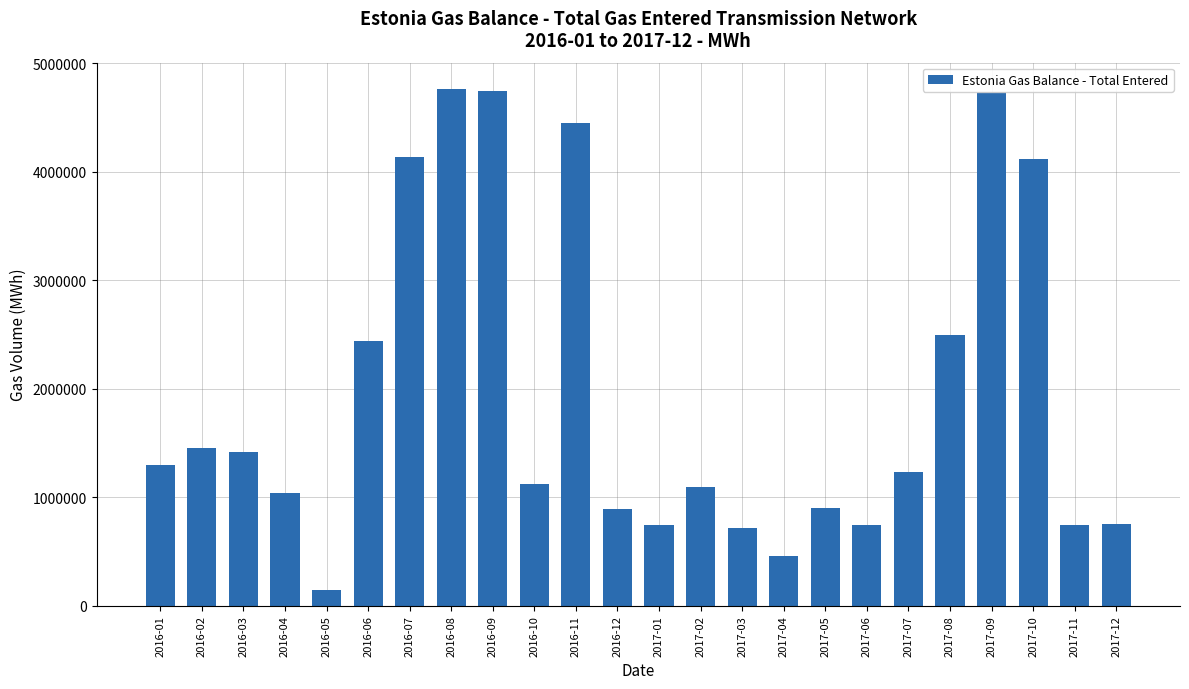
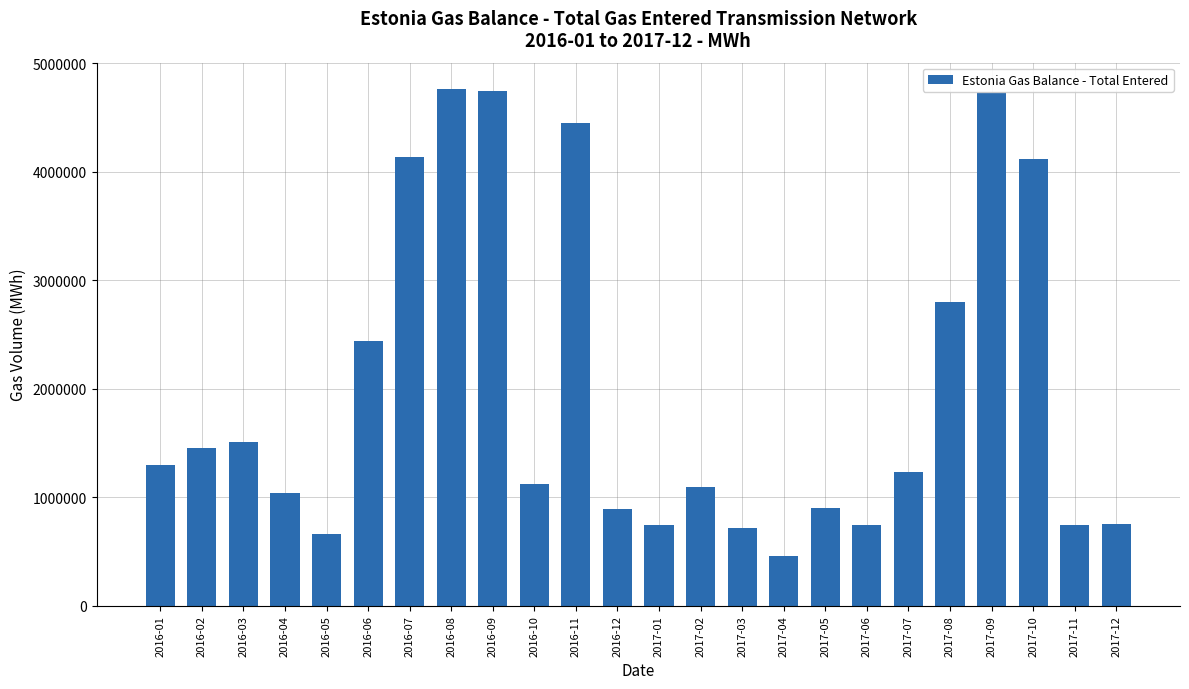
2016-03: 1420000 -> 1510000
2016-05: 140000 -> 660000
2017-08: 2500000 -> 2800000
